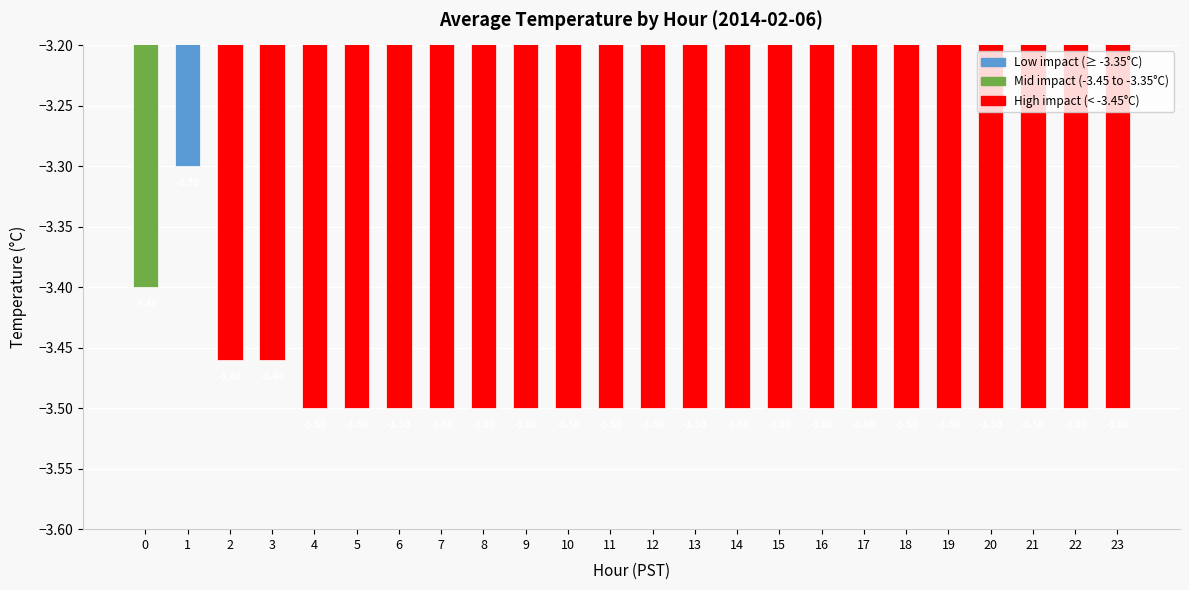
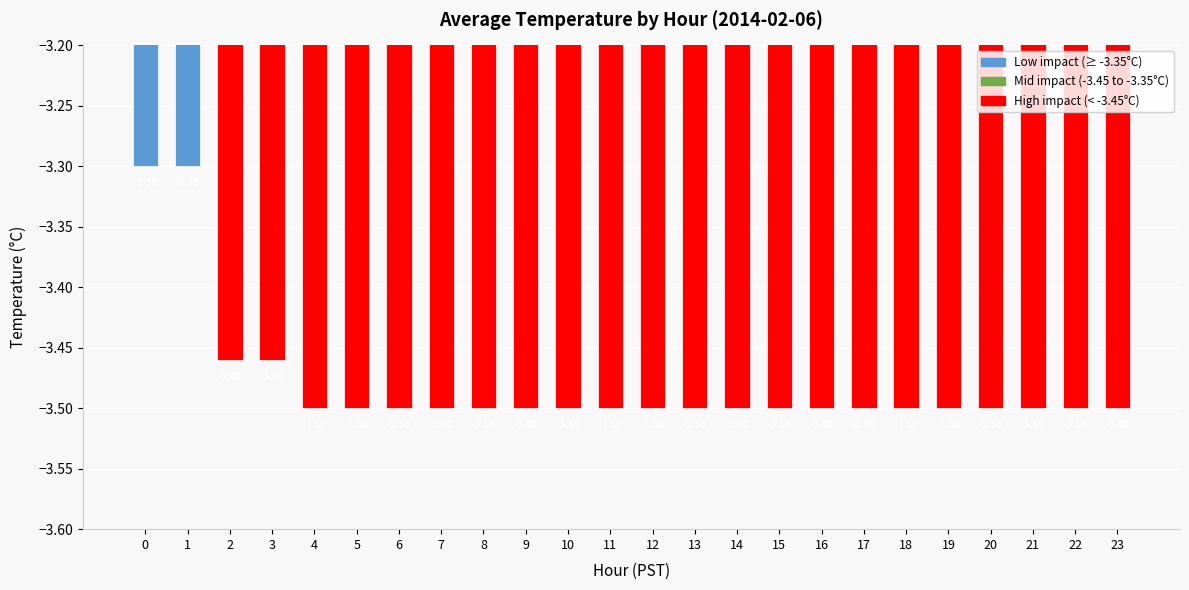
0: -3.4 -> -3.3
